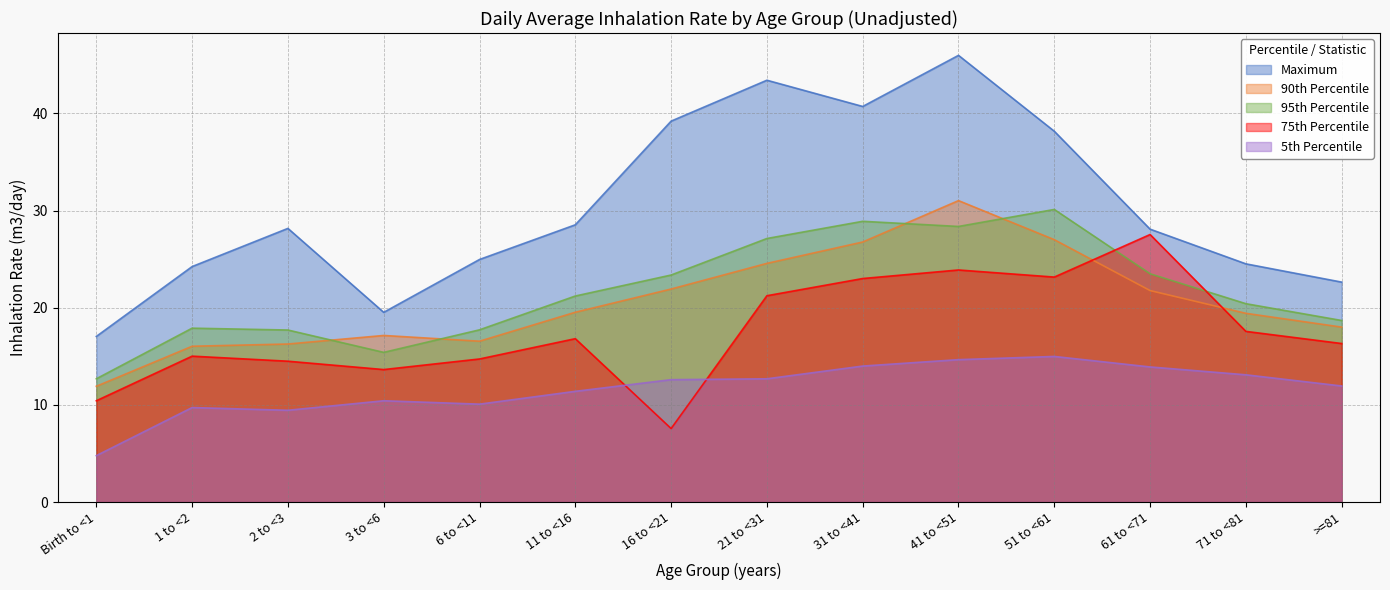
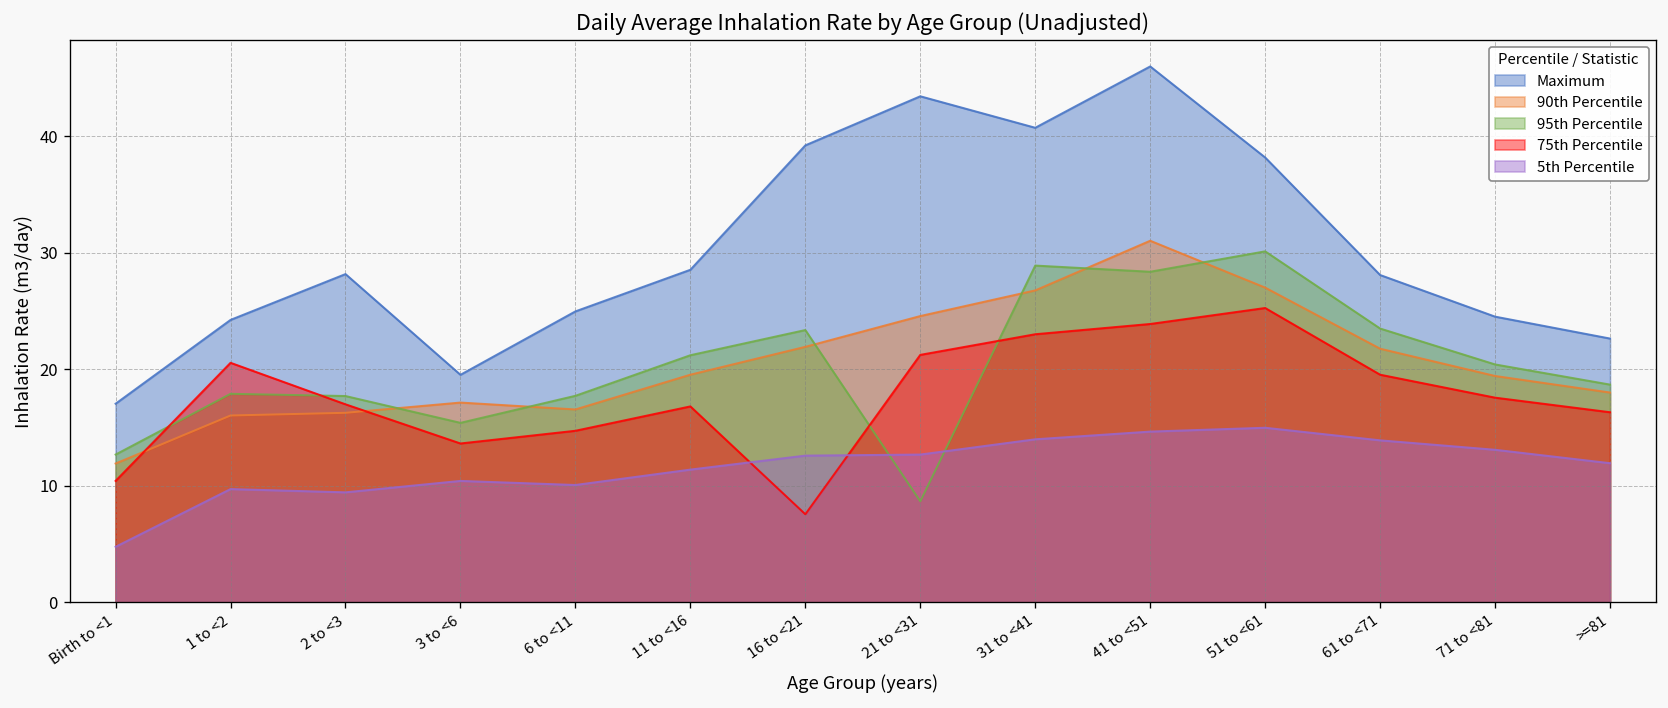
75th Percentile, 1 to <2: 15 -> 21
75th Percentile, 2 to <3: 15 -> 17
95th Percentile, 21 to <31: 27 -> 9
75th Percentile, 51 to <61: 23 -> 25
75th Percentile, 61 to <71: 28 -> 20
